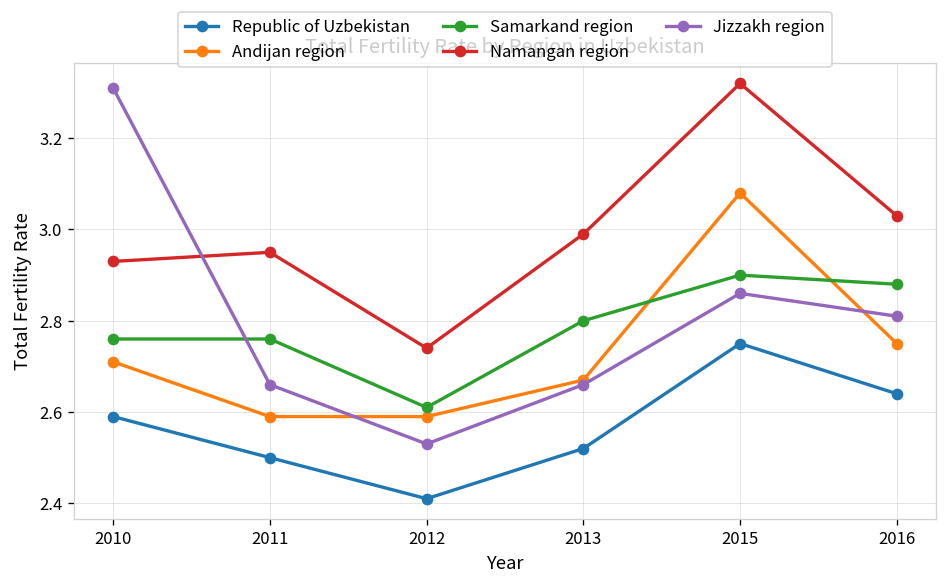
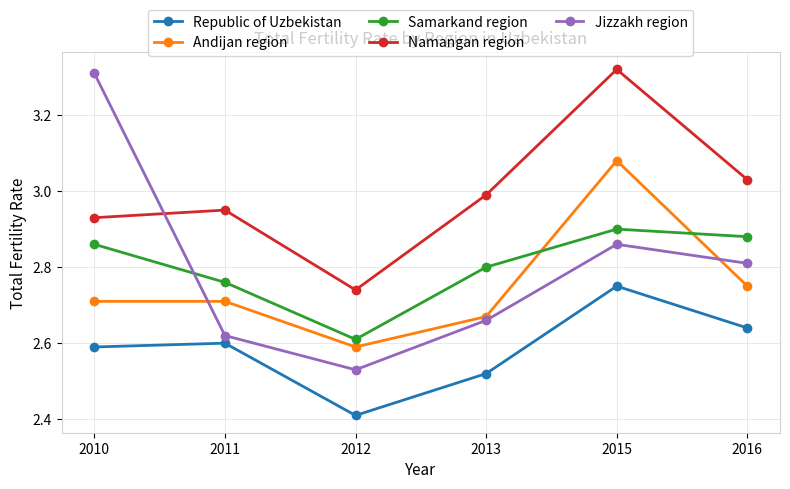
Samarkand region, 2010: 2.76 -> 2.86
Republic of Uzbekistan, 2011: 2.5 -> 2.6
Andijan region, 2011: 2.59 -> 2.71
Jizzakh region, 2011: 2.66 -> 2.62
